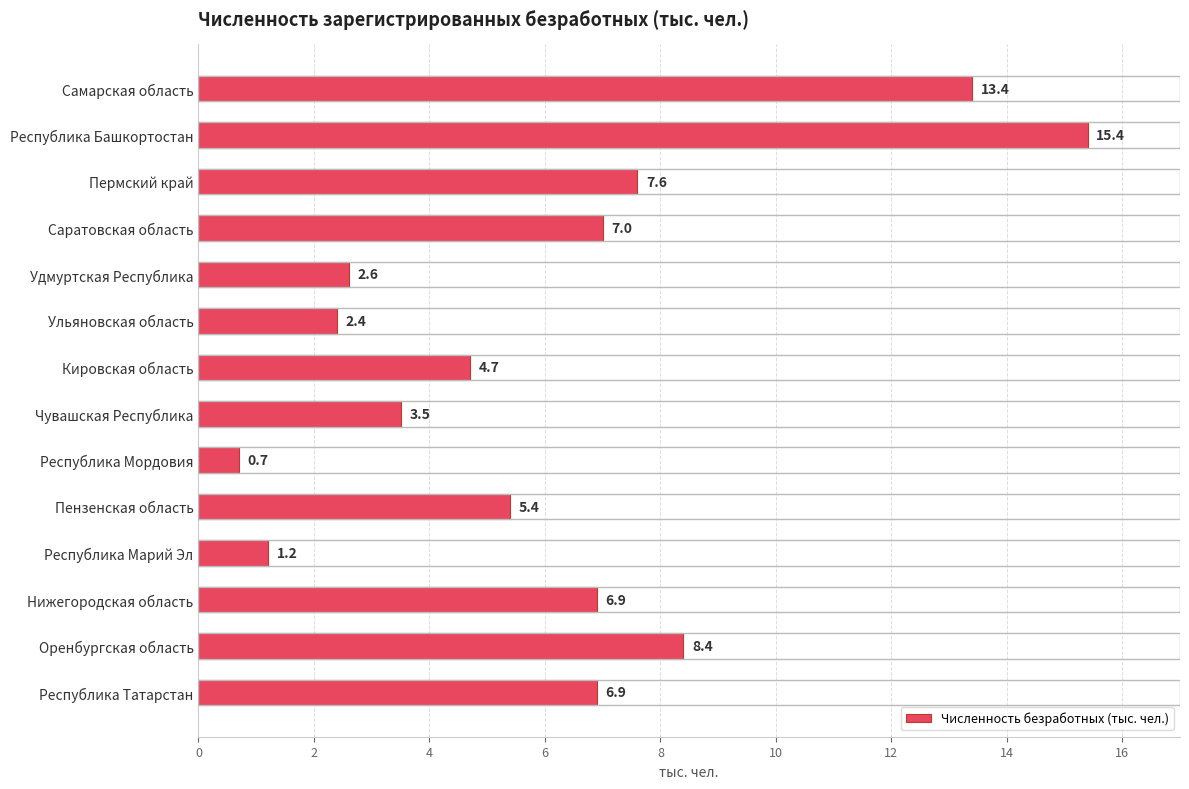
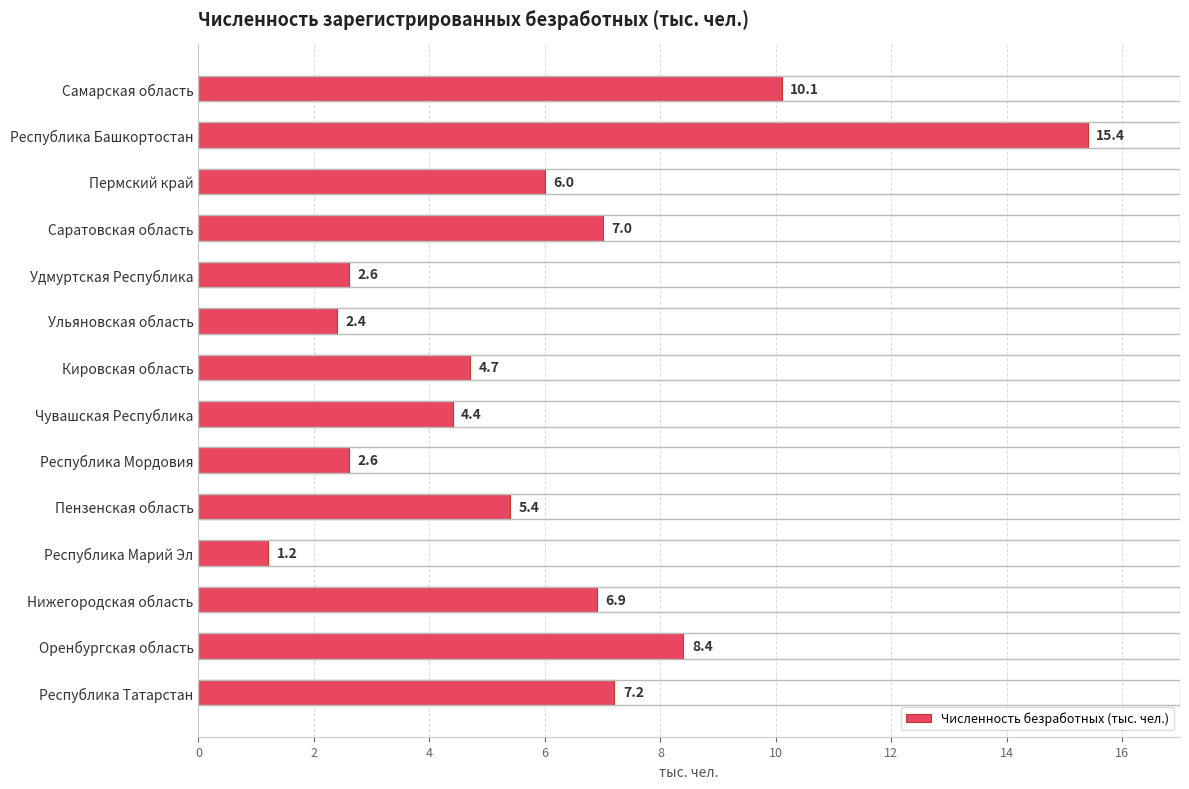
Самарская область: 13.4 -> 10.1
Пермский край: 7.6 -> 6.0
Чувашская Республика: 3.5 -> 4.4
Республика Мордовия: 0.7 -> 2.6
Республика Татарстан: 6.9 -> 7.2
